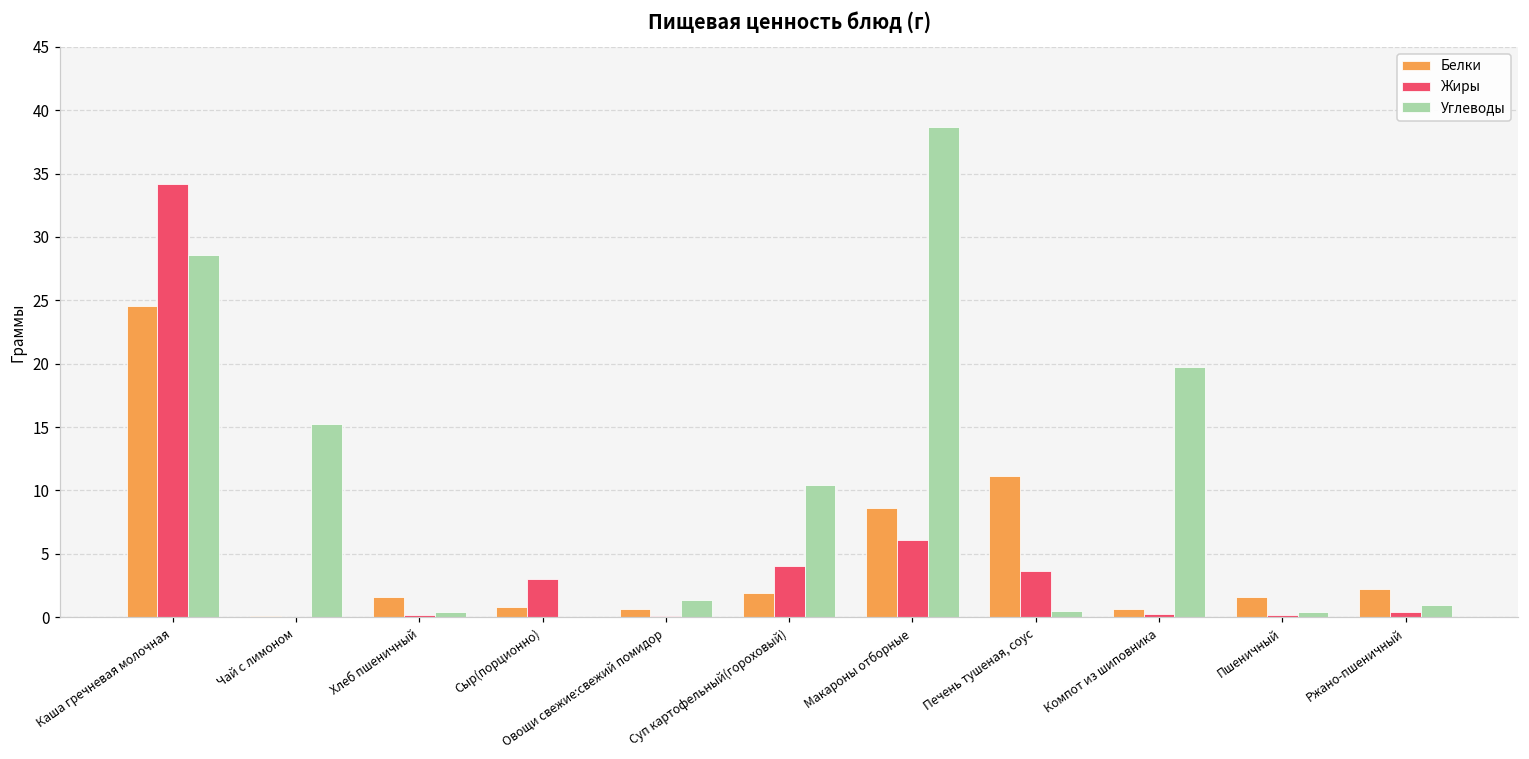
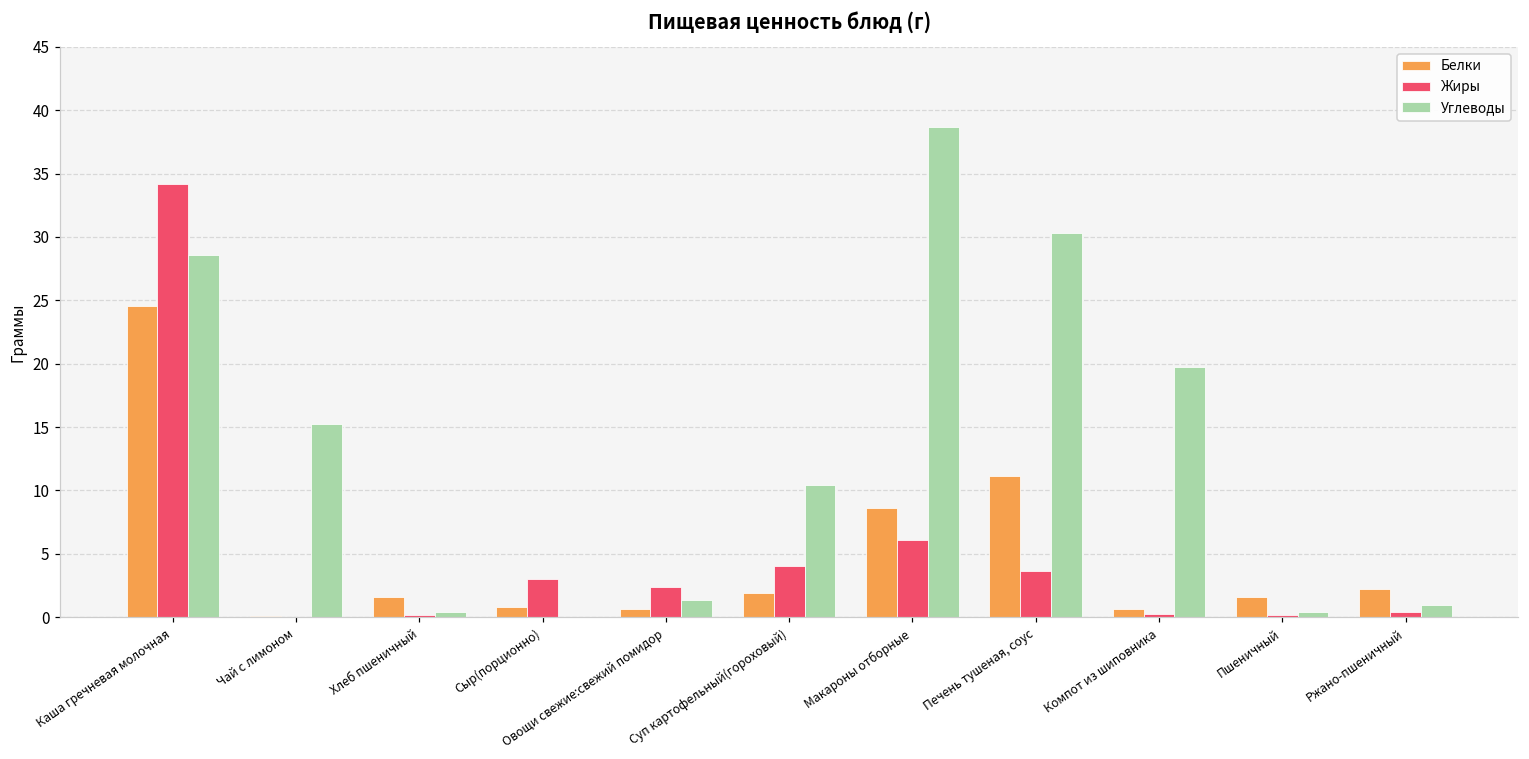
Жиры, Овощи свежие:свежий помидор: 0.1 -> 2.4
Углеводы, Печень тушеная, соус: 0.5 -> 30.3
